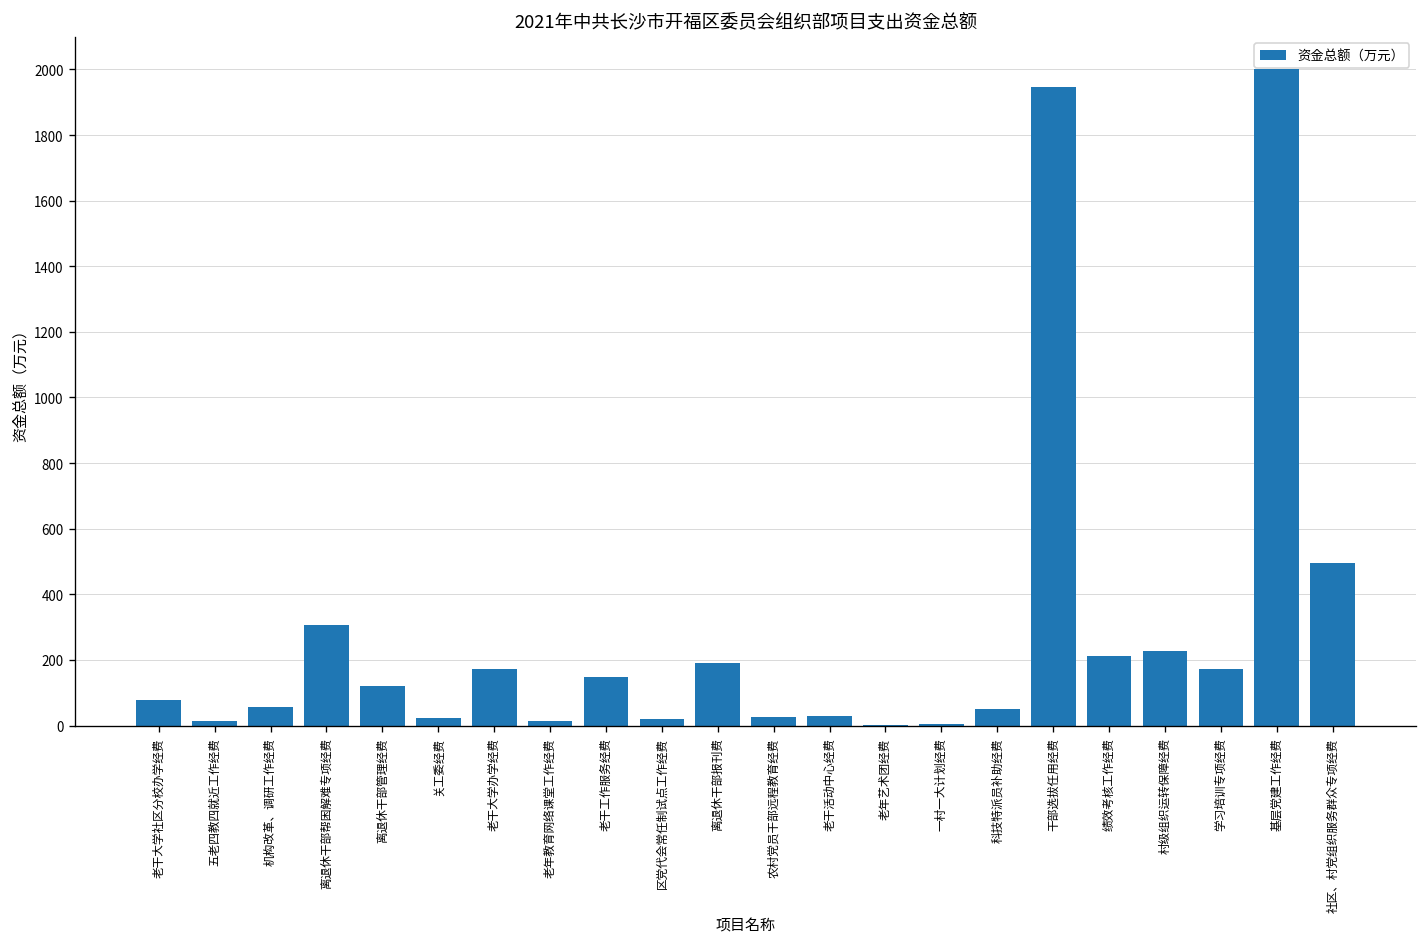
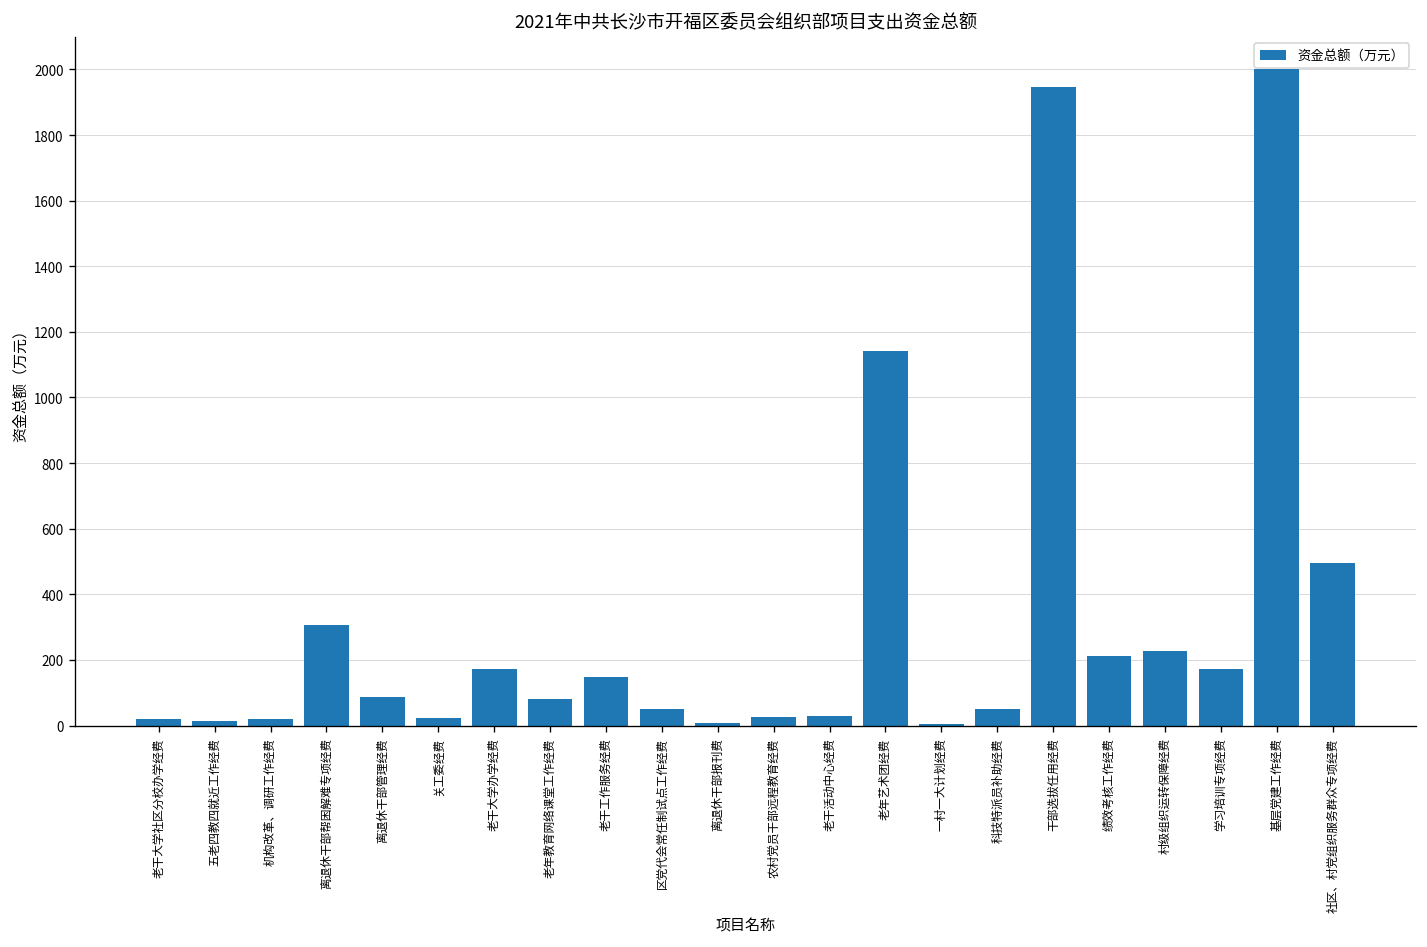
老干大学社区分校办学经费: 80 -> 20
机构改革、调研工作经费: 60 -> 20
离退休干部管理经费: 120 -> 90
老年教育网络课堂工作经费: 20 -> 80
区党代会常任制试点工作经费: 20 -> 50
离退休干部报刊费: 190 -> 10
老年艺术团经费: 0 -> 1140
